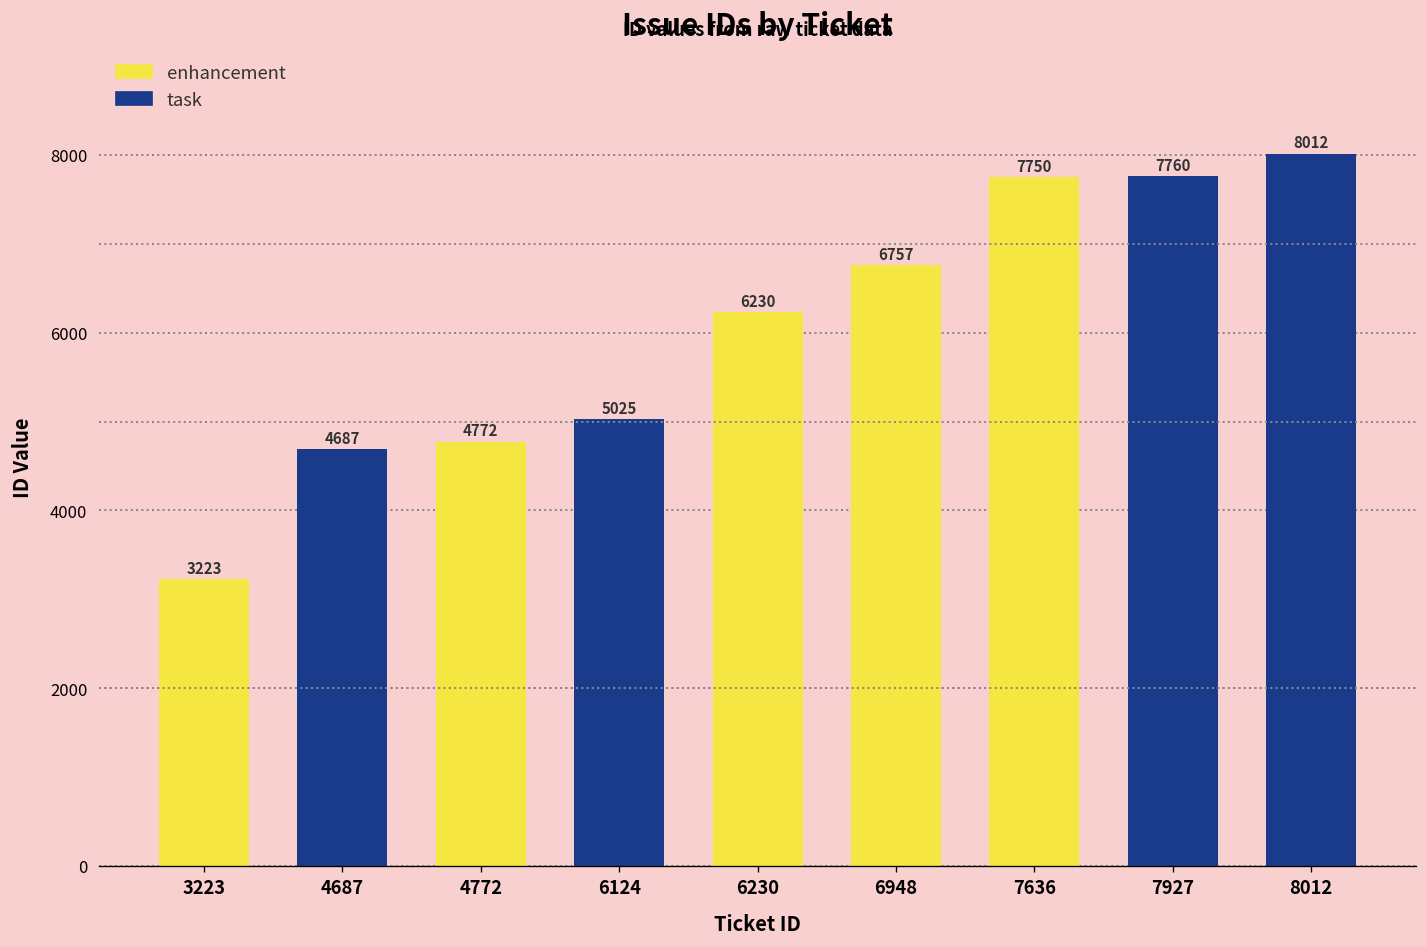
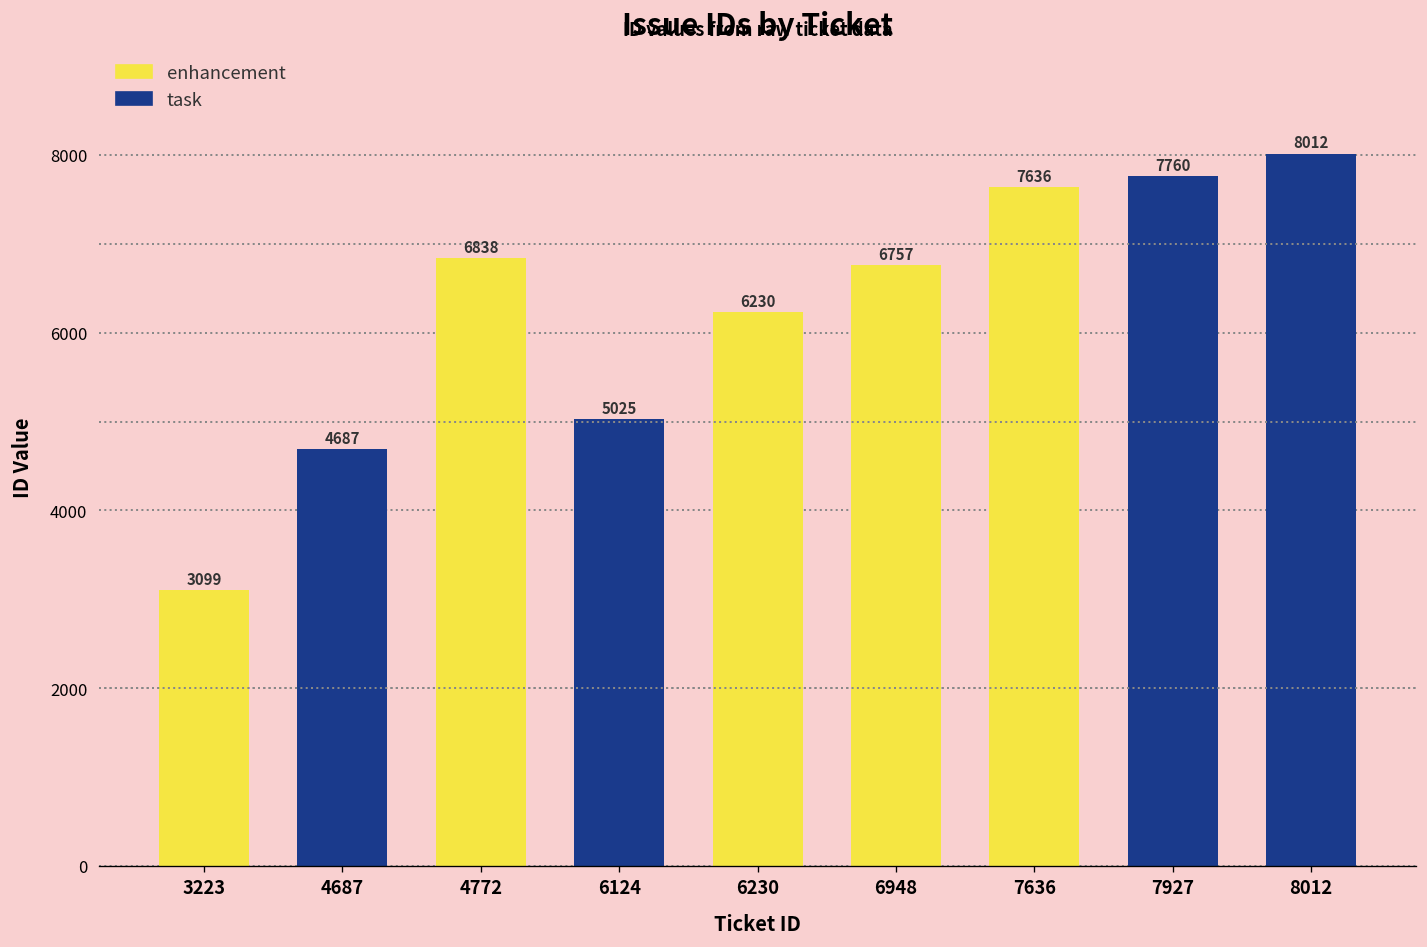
3223: 3223 -> 3099
4772: 4772 -> 6838
7636: 7750 -> 7636
